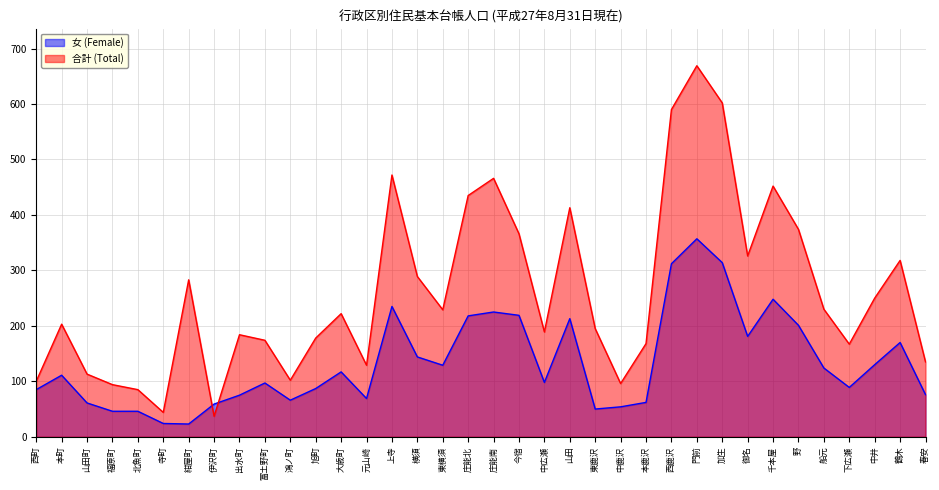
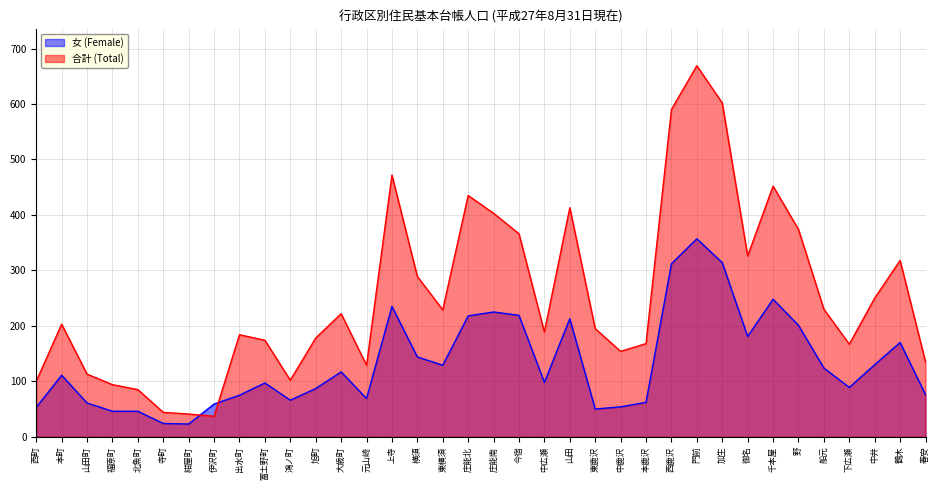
女 (Female), 西町: 90 -> 50
合計 (Total), 紺屋町: 280 -> 40
合計 (Total), 庄能南: 470 -> 400
合計 (Total), 中鹿沢: 100 -> 150
